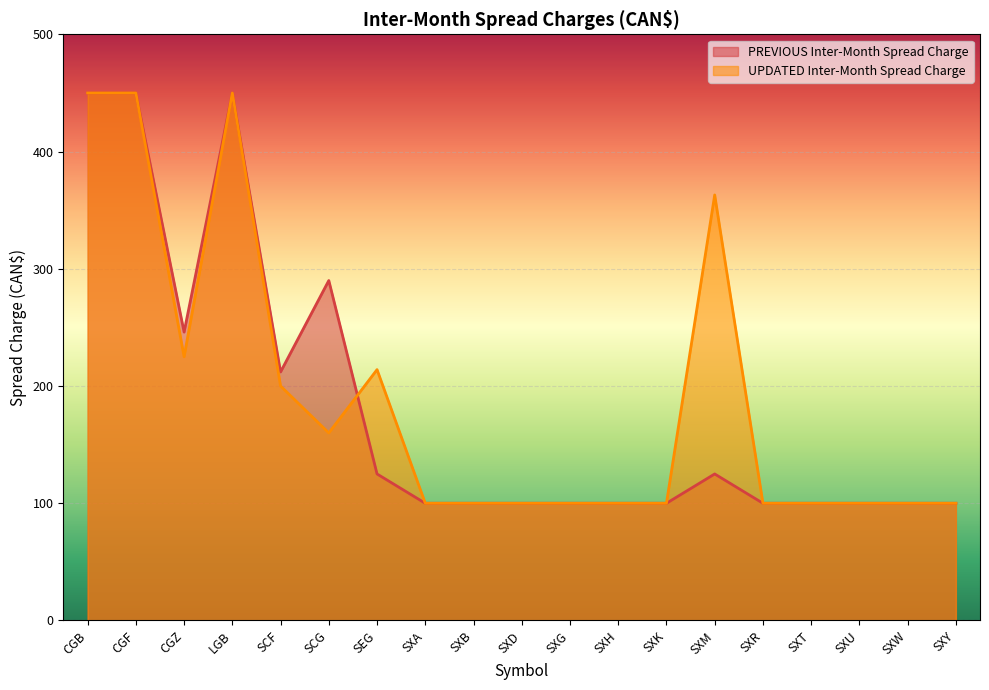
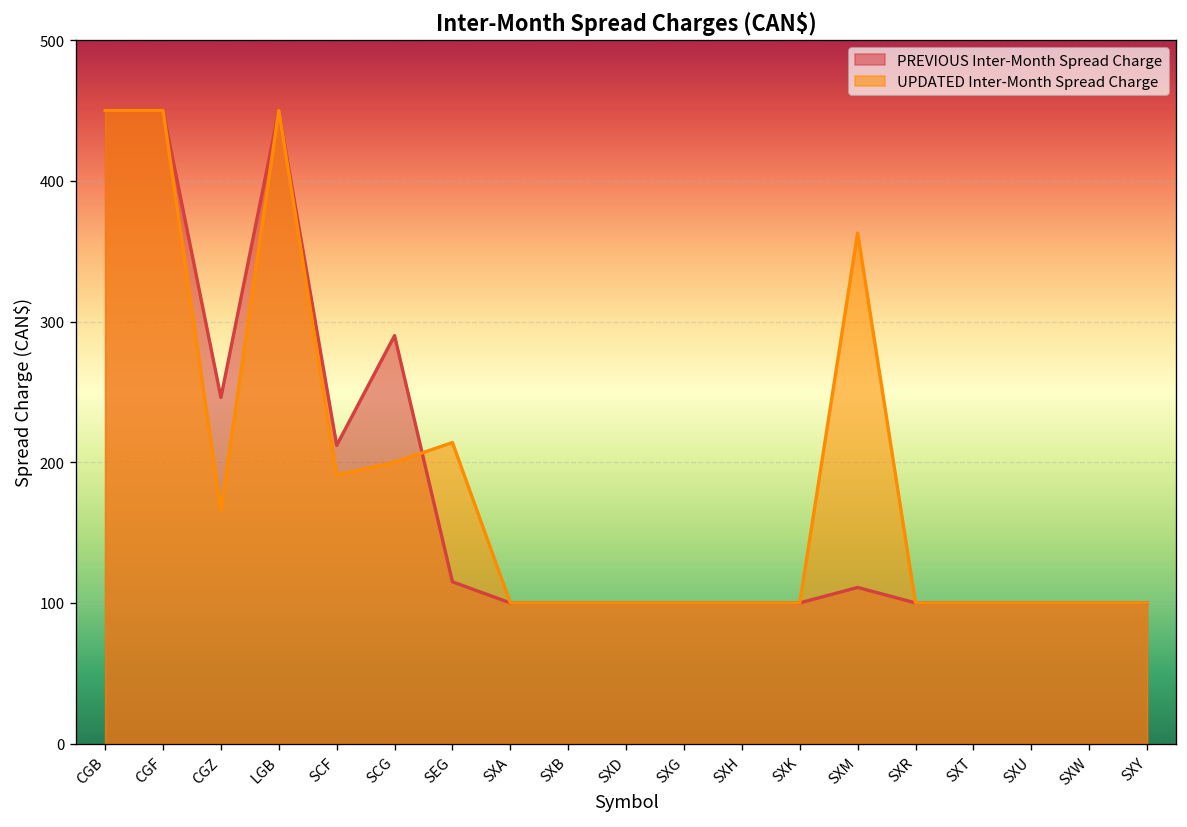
UPDATED Inter-Month Spread Charge, CGZ: 225 -> 166
UPDATED Inter-Month Spread Charge, SCF: 200 -> 191
UPDATED Inter-Month Spread Charge, SCG: 160 -> 200
PREVIOUS Inter-Month Spread Charge, SEG: 125 -> 115
PREVIOUS Inter-Month Spread Charge, SXM: 125 -> 111
